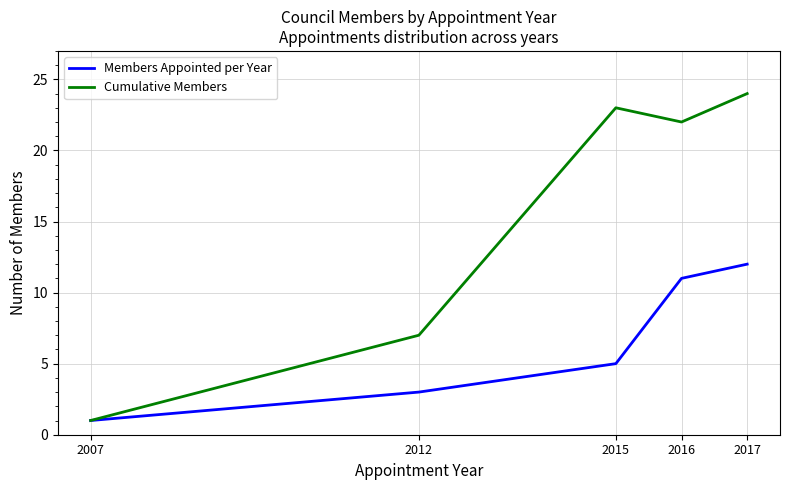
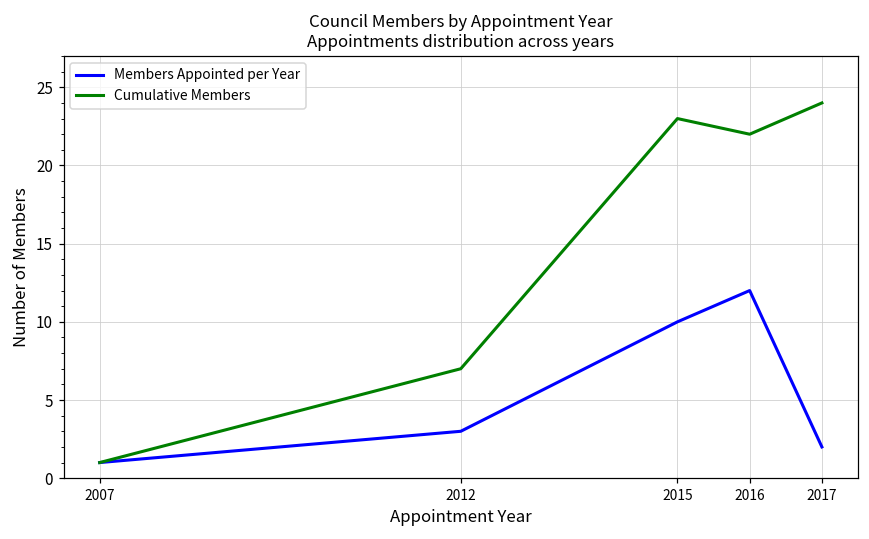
Members Appointed per Year, 2015: 5 -> 10
Members Appointed per Year, 2016: 11 -> 12
Members Appointed per Year, 2017: 12 -> 2
